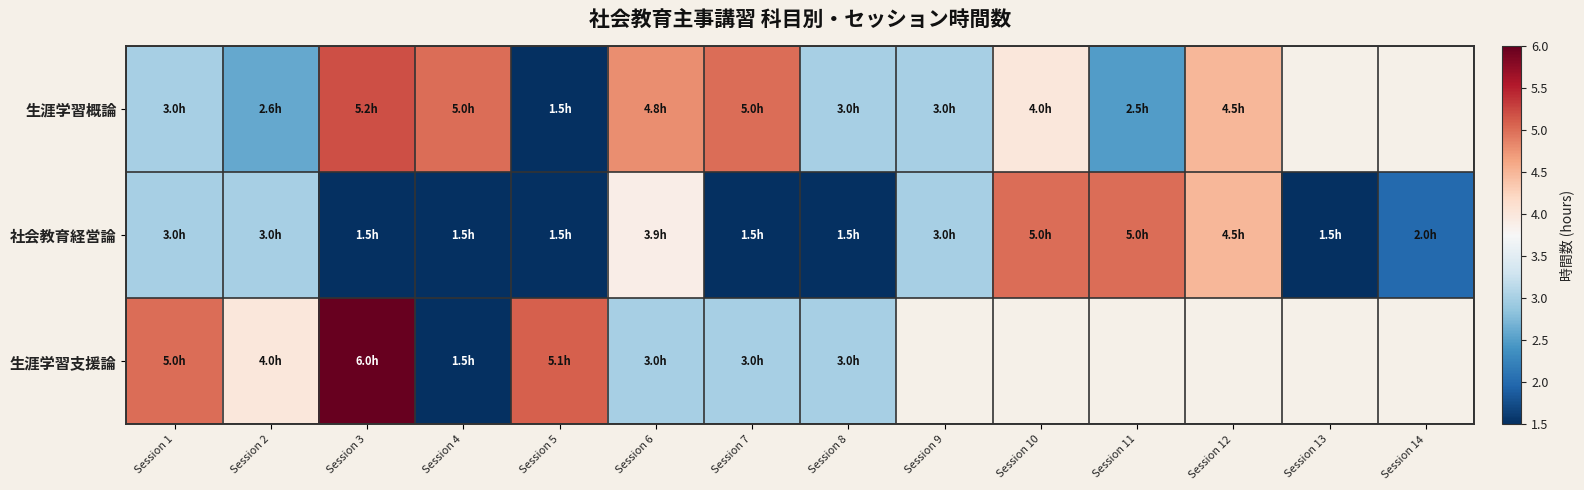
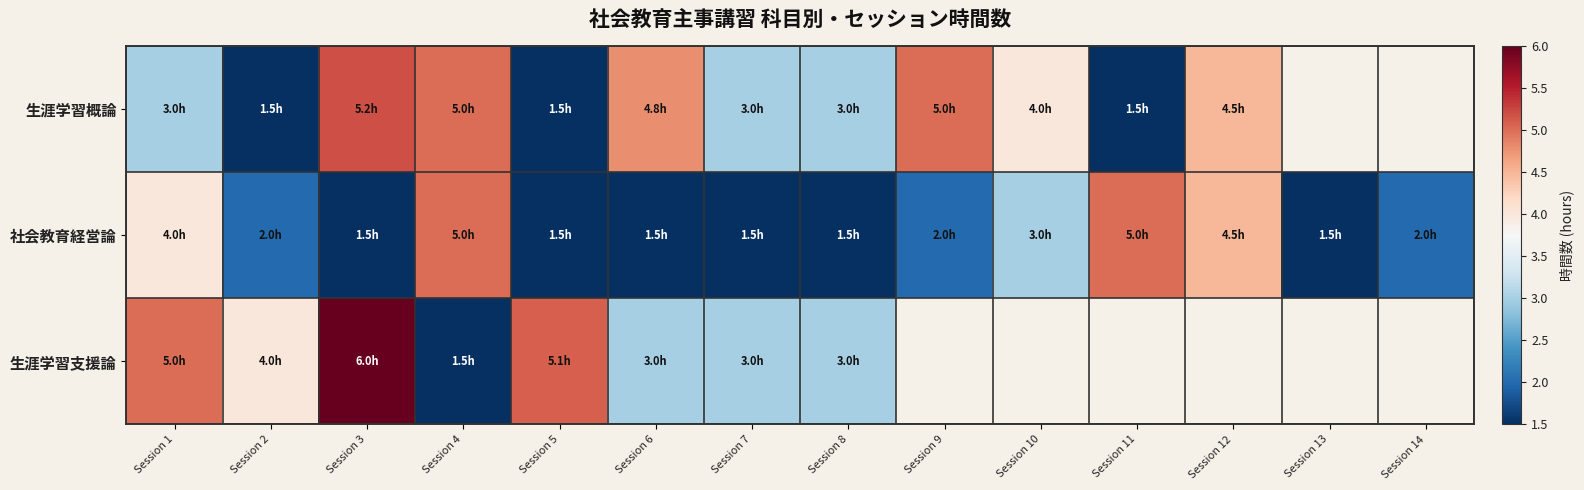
生涯学習概論, Session 2: 2.6h -> 1.5h
生涯学習概論, Session 7: 5.0h -> 3.0h
生涯学習概論, Session 9: 3.0h -> 5.0h
生涯学習概論, Session 11: 2.5h -> 1.5h
社会教育経営論, Session 1: 3.0h -> 4.0h
社会教育経営論, Session 2: 3.0h -> 2.0h
社会教育経営論, Session 4: 1.5h -> 5.0h
社会教育経営論, Session 6: 3.9h -> 1.5h
社会教育経営論, Session 9: 3.0h -> 2.0h
社会教育経営論, Session 10: 5.0h -> 3.0h
